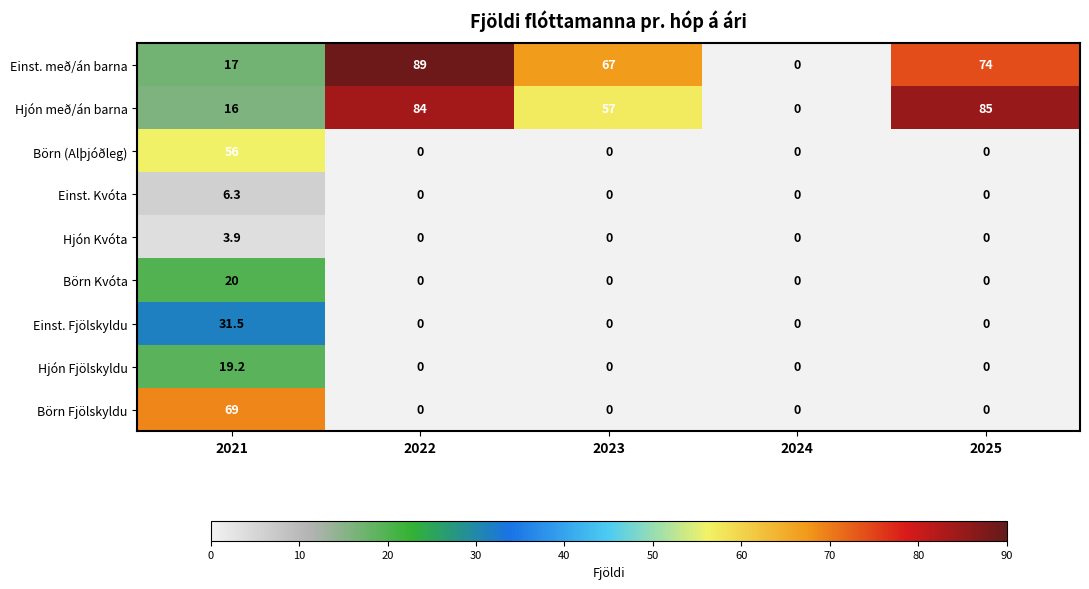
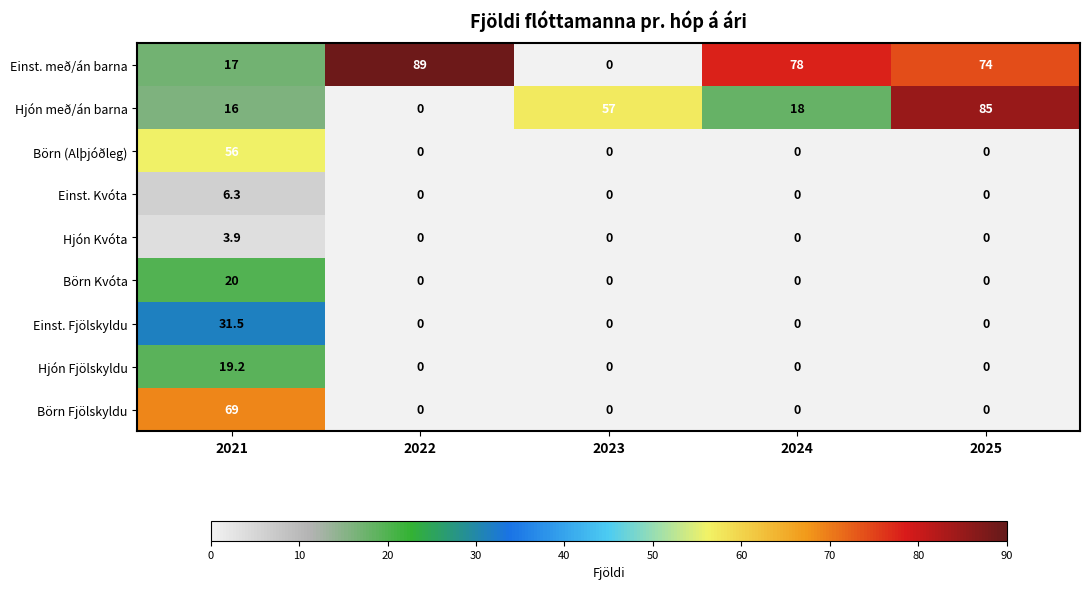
Einst. með/án barna, 2023: 67 -> 0
Einst. með/án barna, 2024: 0 -> 78
Hjón með/án barna, 2022: 84 -> 0
Hjón með/án barna, 2024: 0 -> 18
